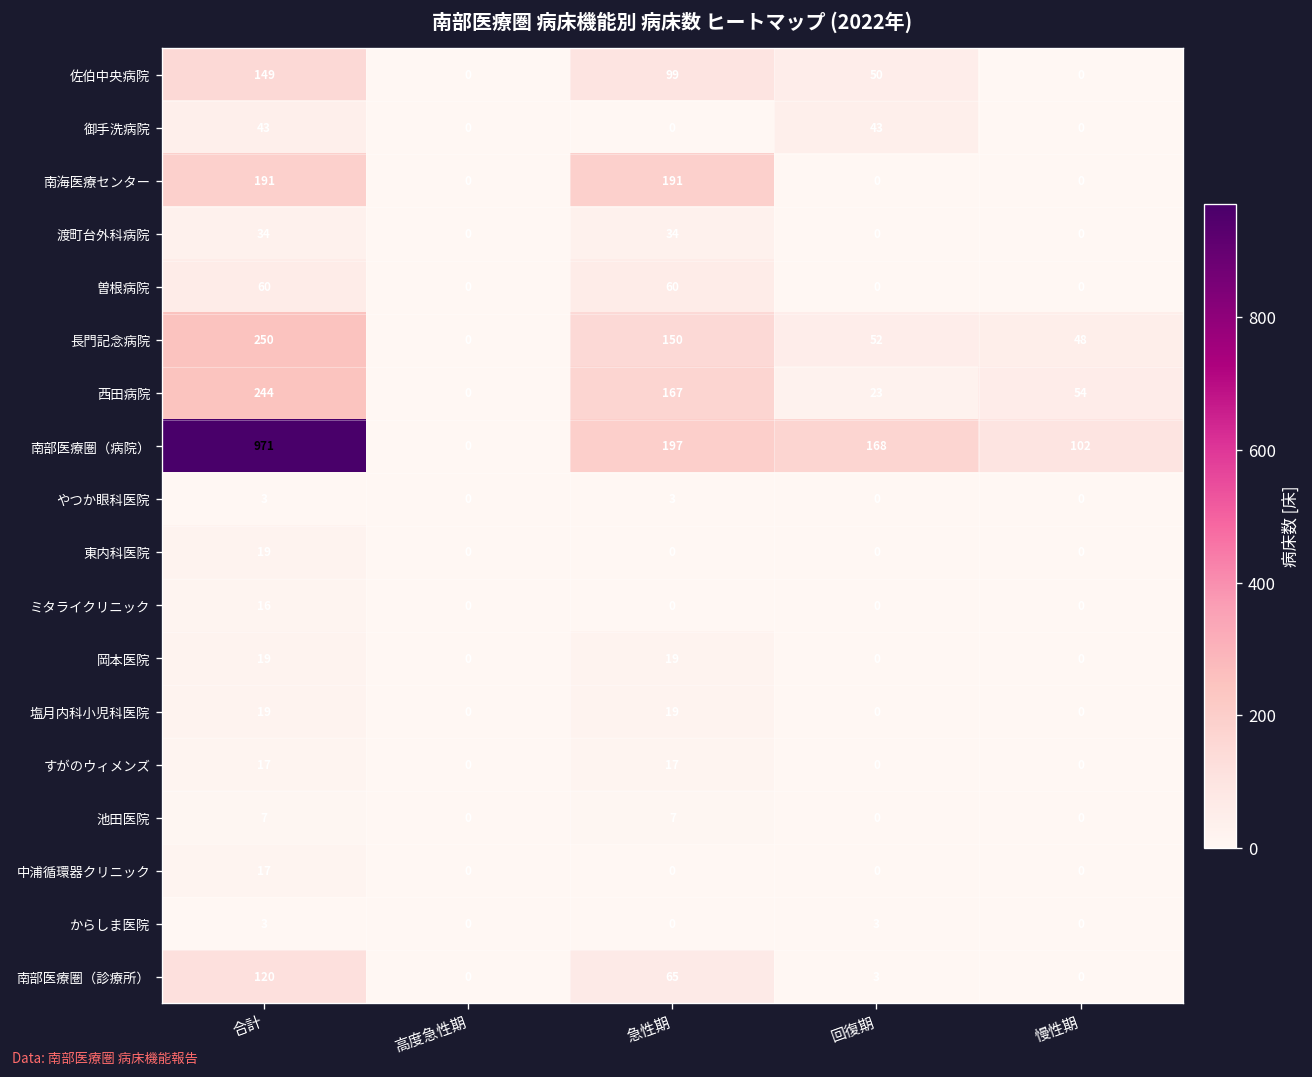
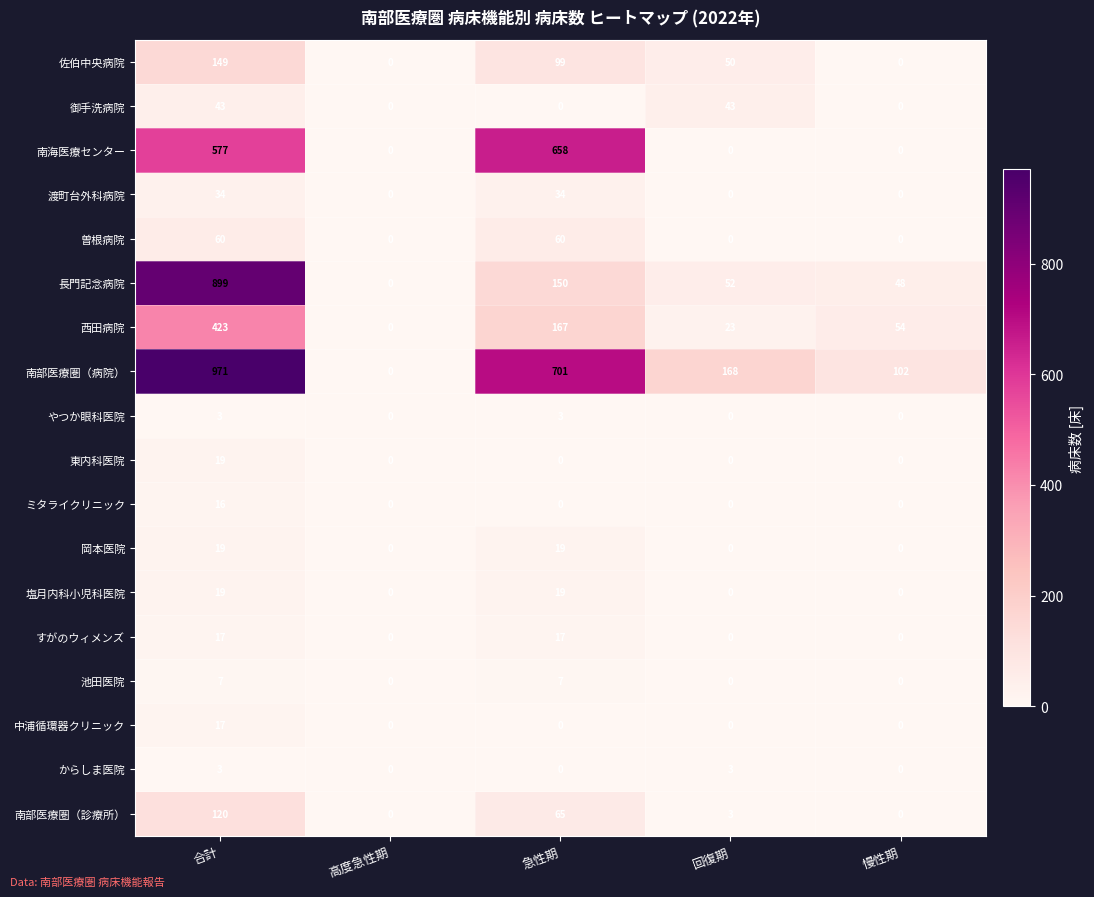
南海医療センター, 合計: 191 -> 577
南海医療センター, 急性期: 191 -> 658
長門記念病院, 合計: 250 -> 899
西田病院, 合計: 244 -> 423
南部医療圏（病院）, 急性期: 197 -> 701
